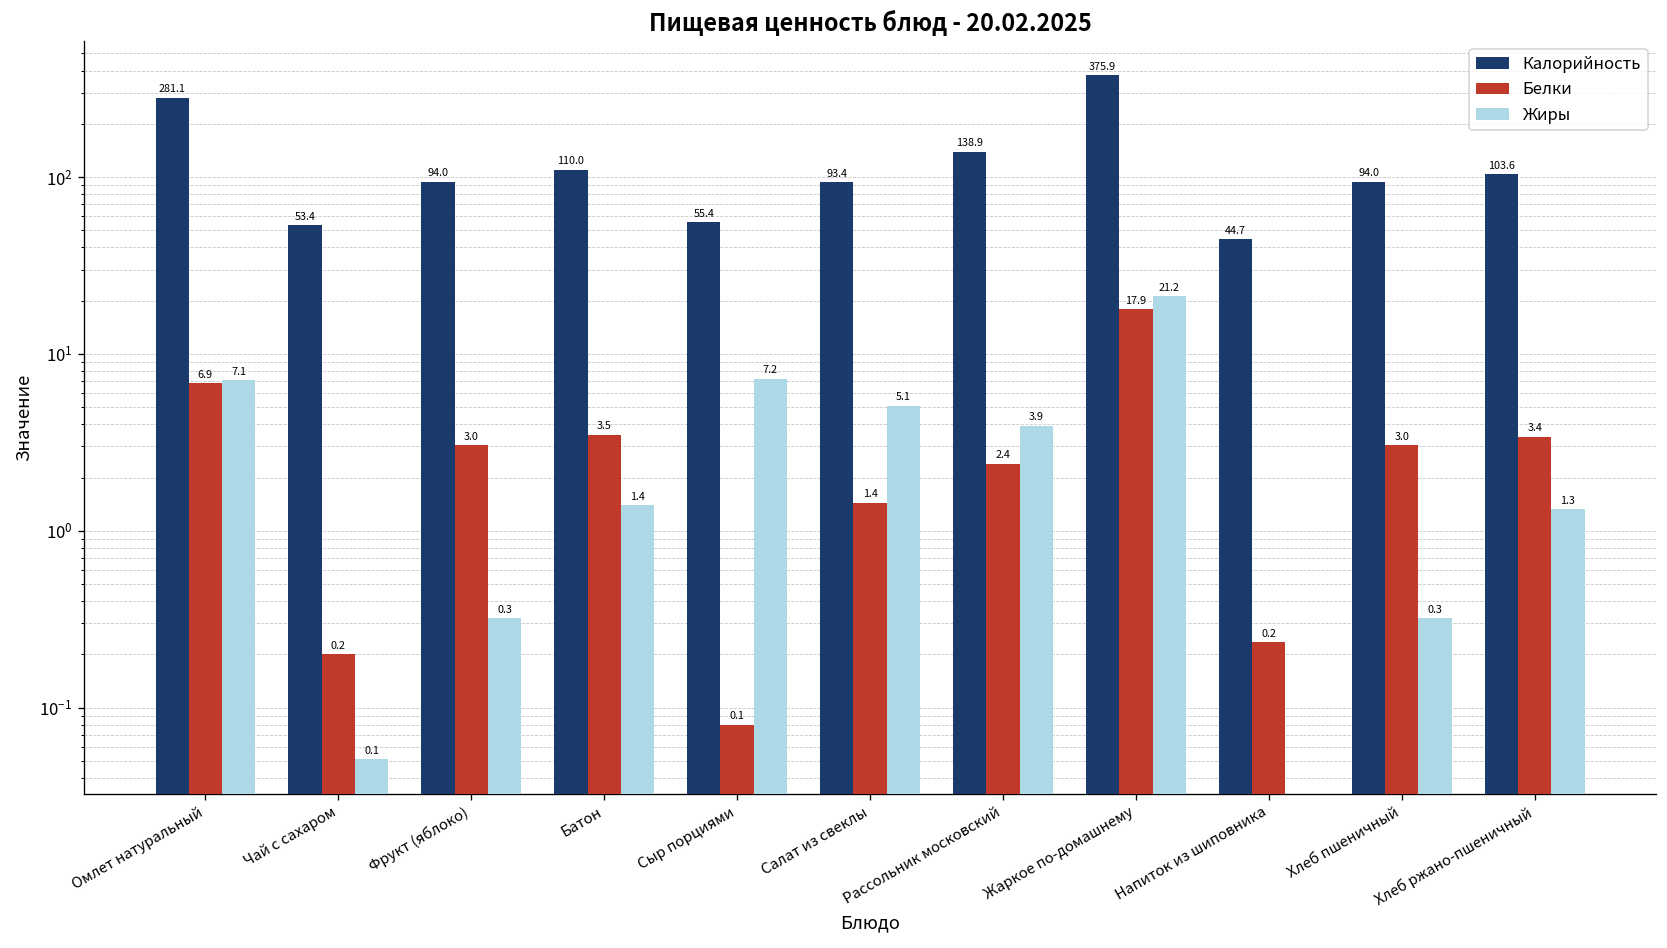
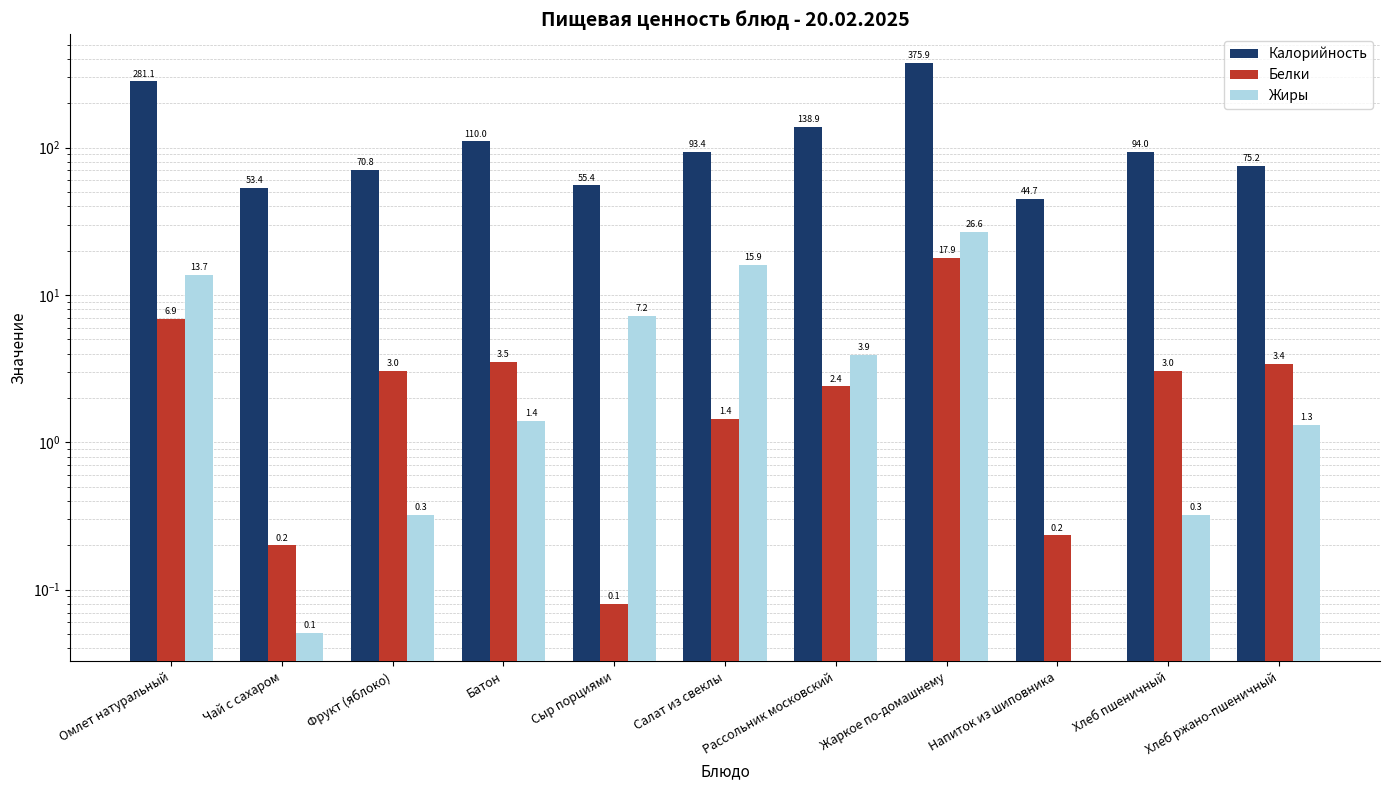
Жиры, Омлет натуральный: 7.1 -> 13.7
Калорийность, Фрукт (яблоко): 94.0 -> 70.8
Жиры, Салат из свеклы: 5.1 -> 15.9
Жиры, Жаркое по-домашнему: 21.2 -> 26.6
Калорийность, Хлеб ржано-пшеничный: 103.6 -> 75.2
